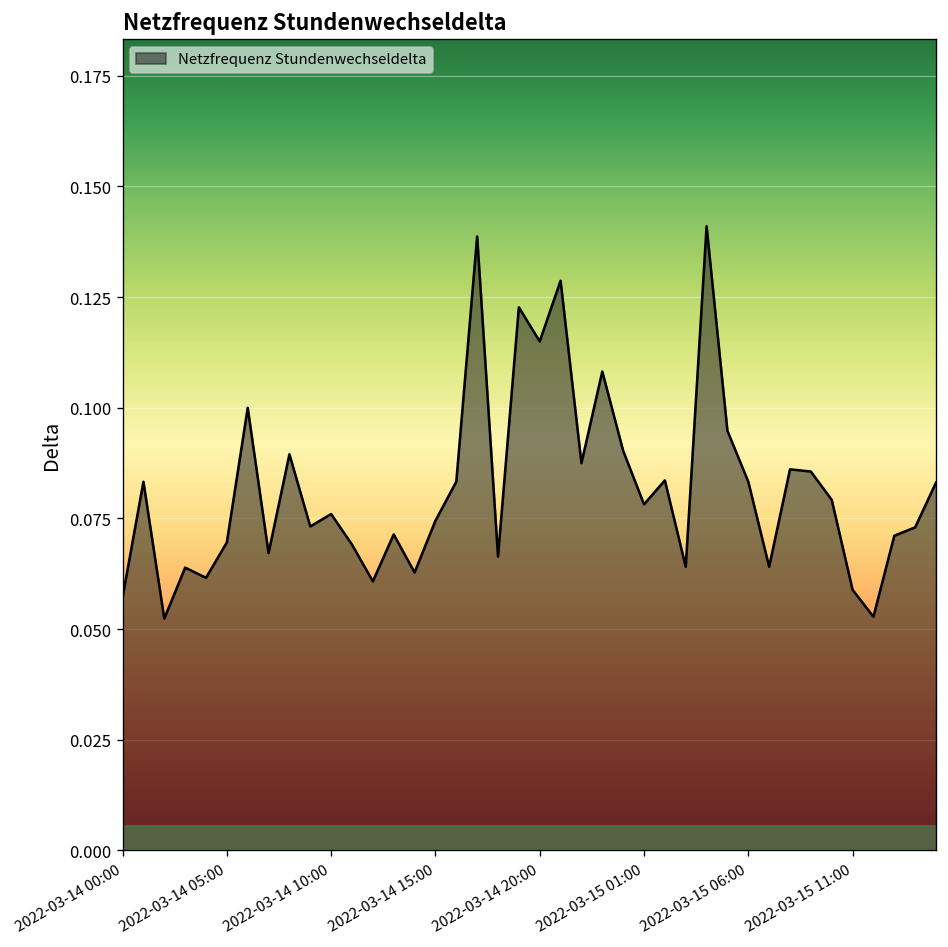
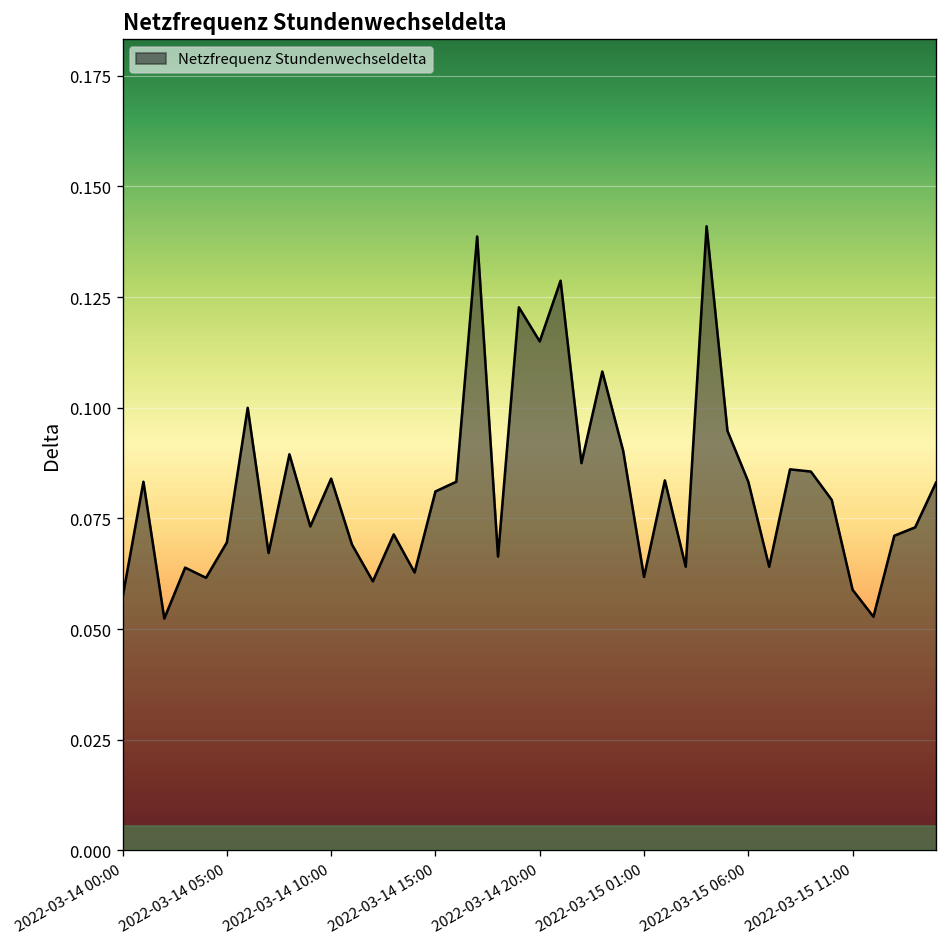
2022-03-14 10:00: 0.076 -> 0.084
2022-03-14 15:00: 0.075 -> 0.081
2022-03-15 01:00: 0.078 -> 0.062
